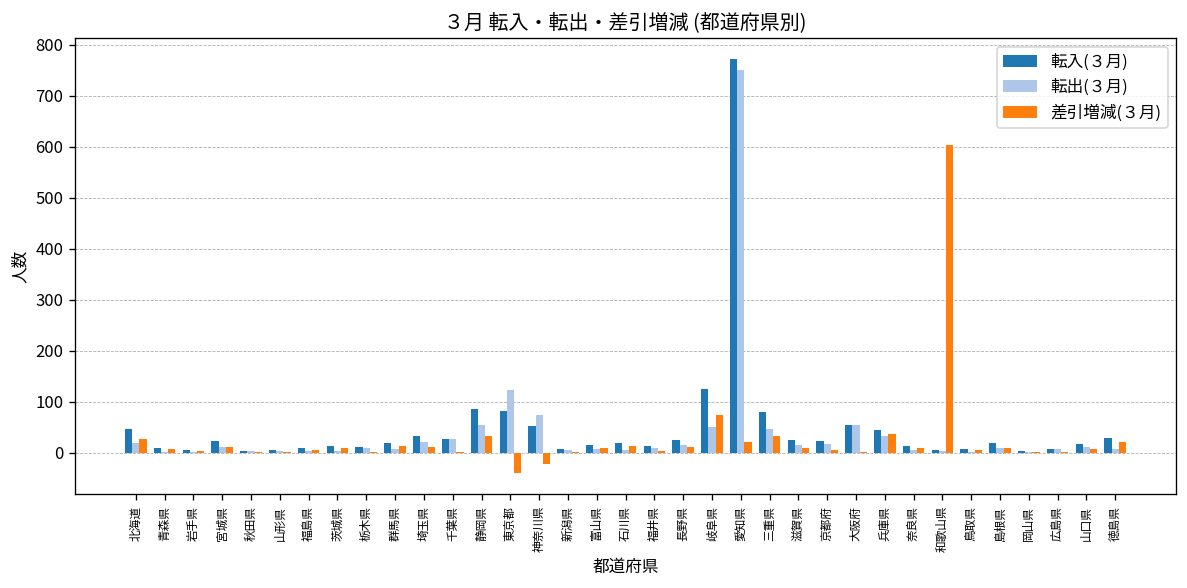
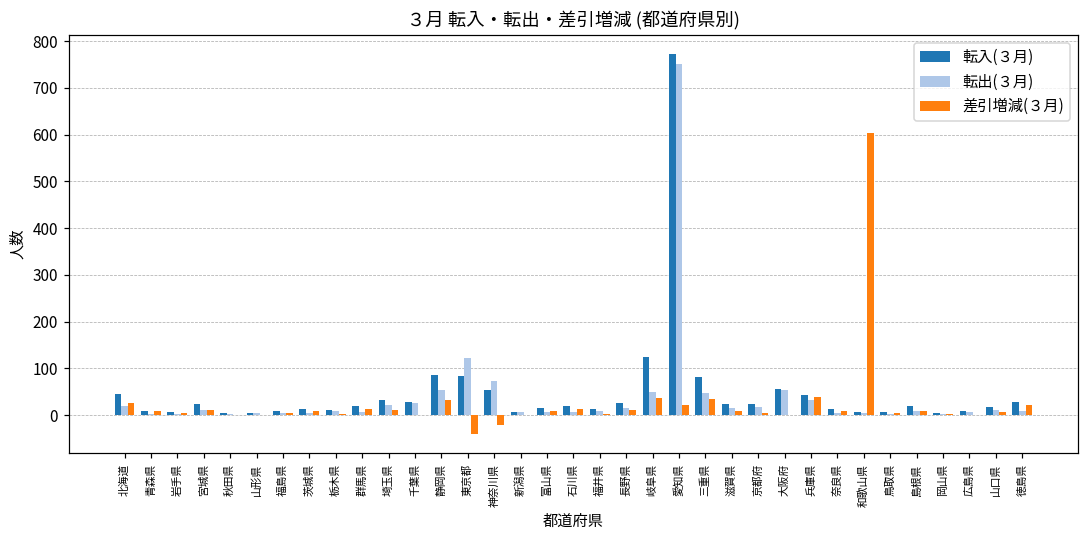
差引増減(３月), 岐阜県: 80 -> 40
